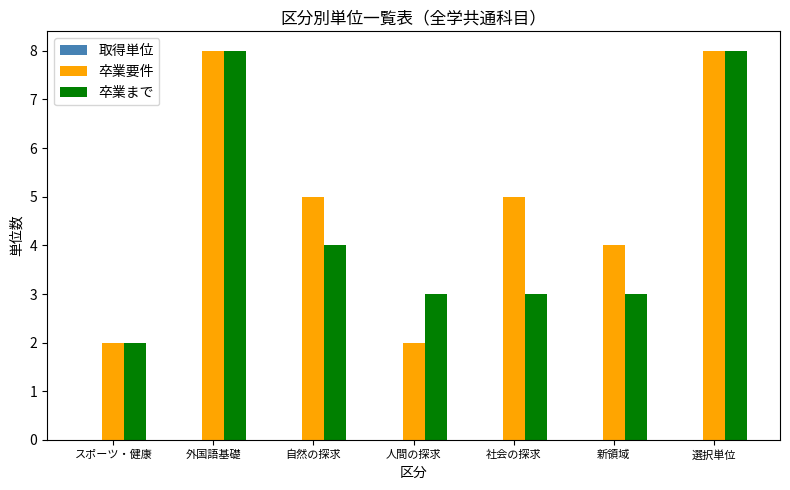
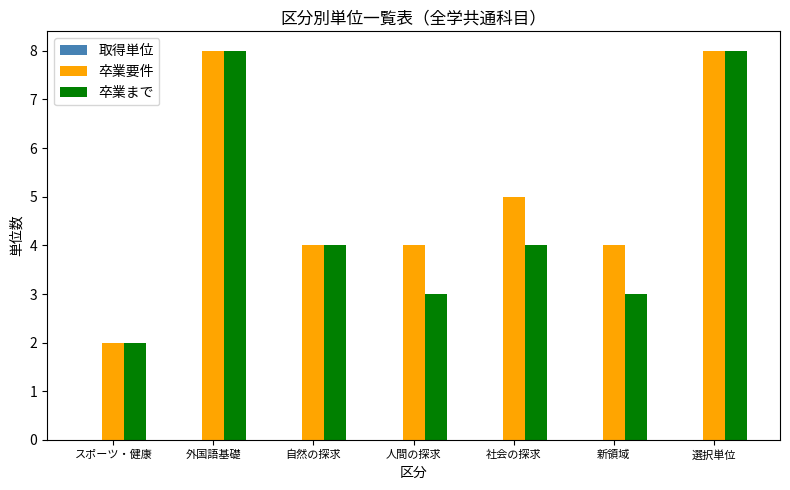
卒業要件, 自然の探求: 5 -> 4
卒業要件, 人間の探求: 2 -> 4
卒業まで, 社会の探求: 3 -> 4
